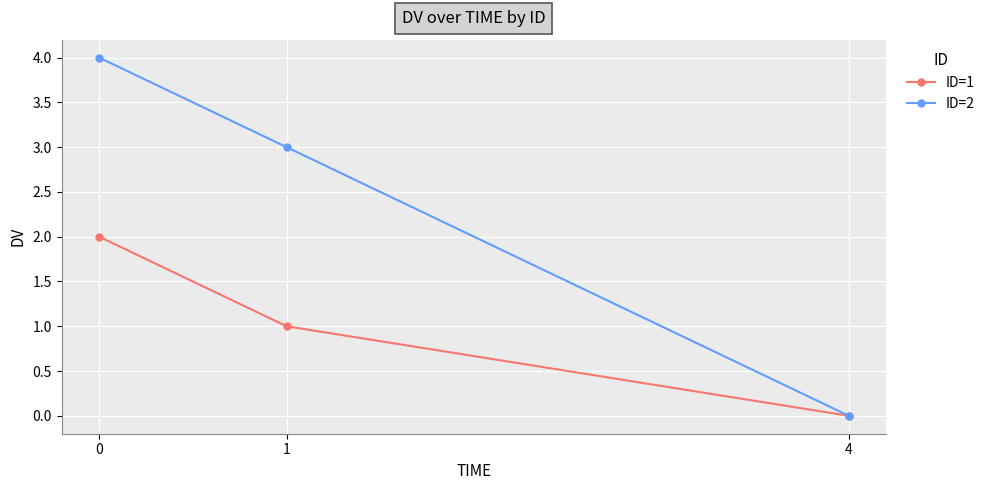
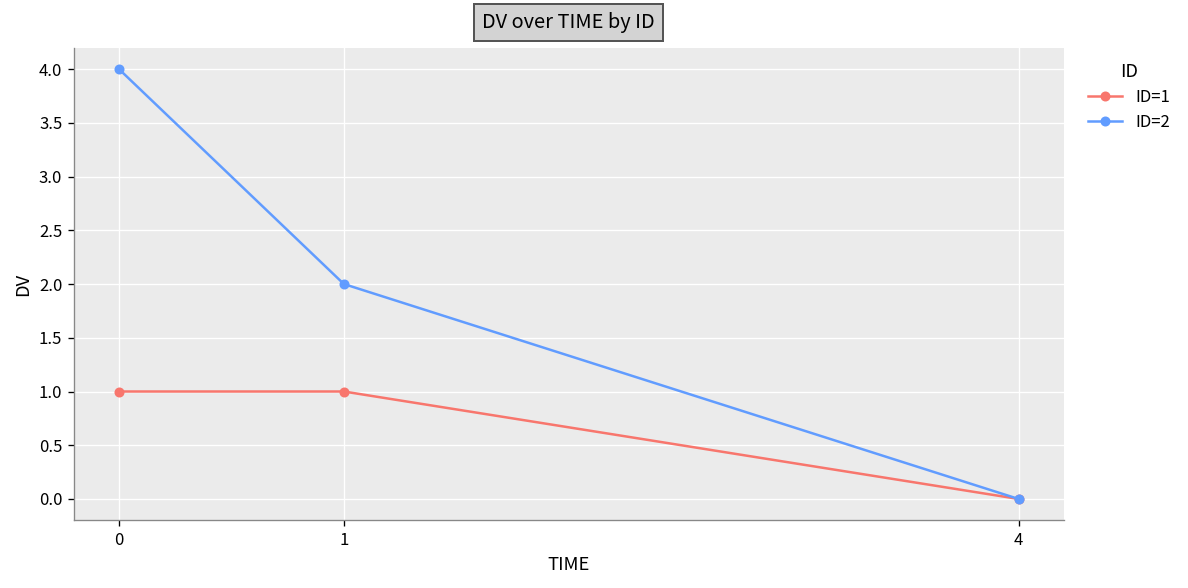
ID=1, 0: 2 -> 1
ID=2, 1: 3 -> 2
